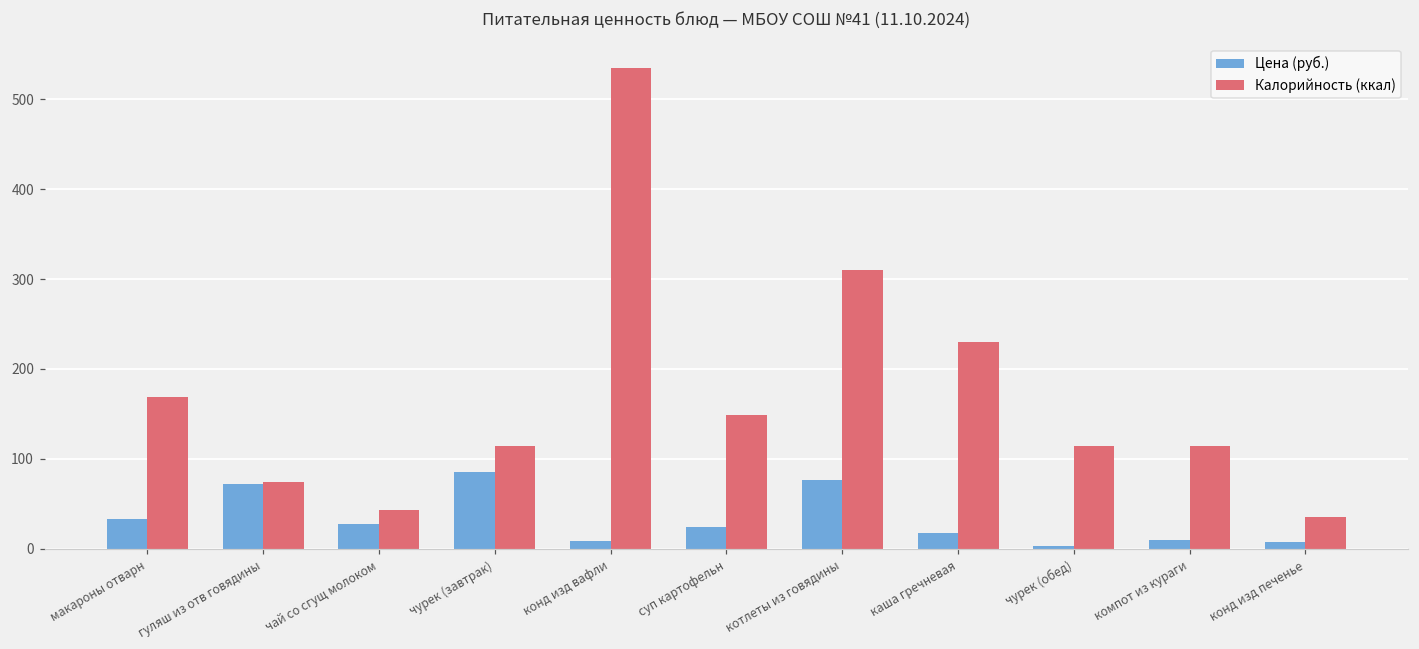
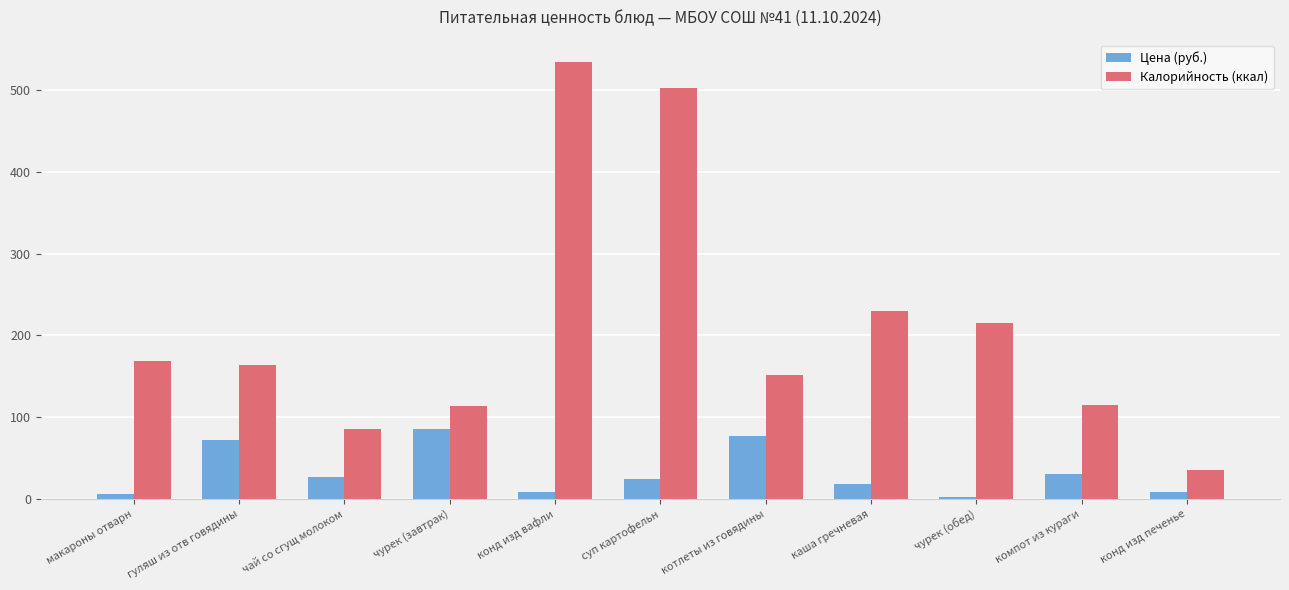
Цена (руб.), макароны отварн: 30 -> 10
Калорийность (ккал), гуляш из отв говядины: 70 -> 160
Калорийность (ккал), чай со сгущ молоком: 40 -> 90
Калорийность (ккал), суп картофельн: 150 -> 500
Калорийность (ккал), котлеты из говядины: 310 -> 150
Калорийность (ккал), чурек (обед): 110 -> 220
Цена (руб.), компот из кураги: 10 -> 30
